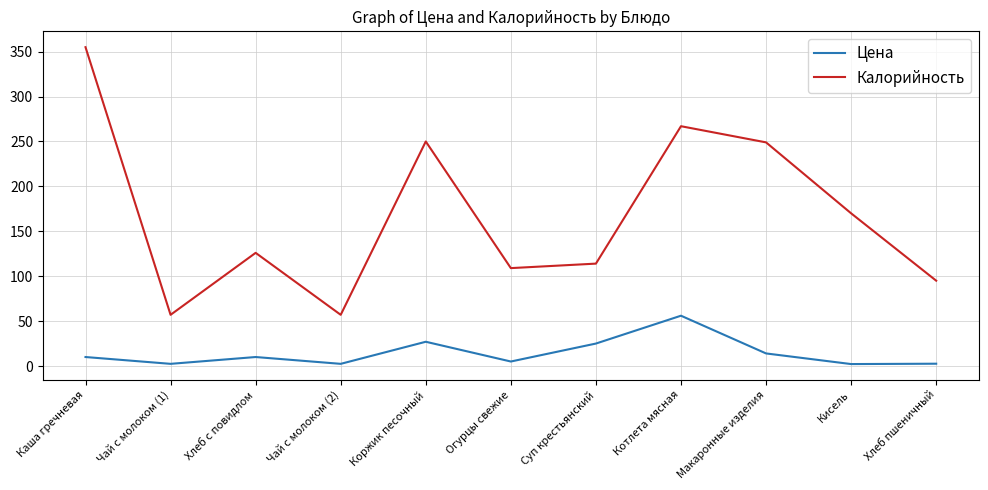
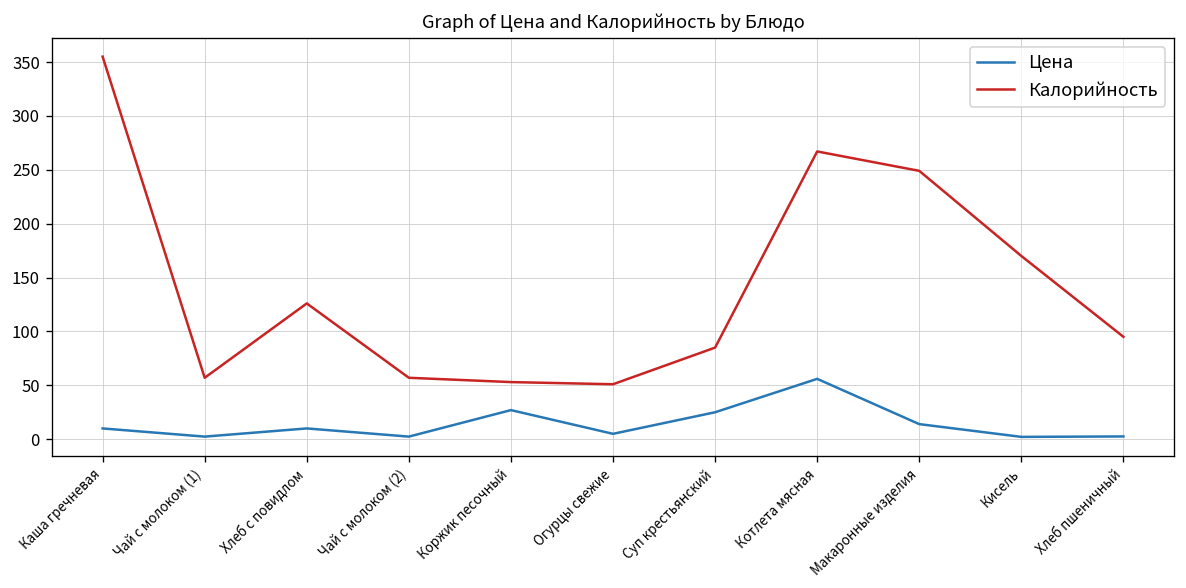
Калорийность, Коржик песочный: 250 -> 50
Калорийность, Огурцы свежие: 110 -> 50
Калорийность, Суп крестьянский: 110 -> 90
